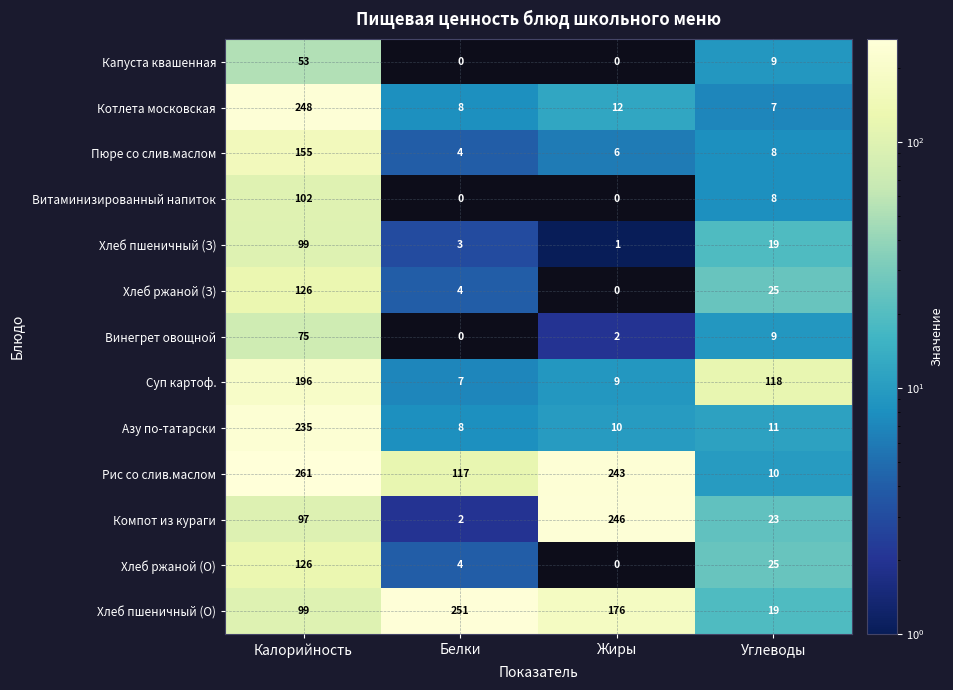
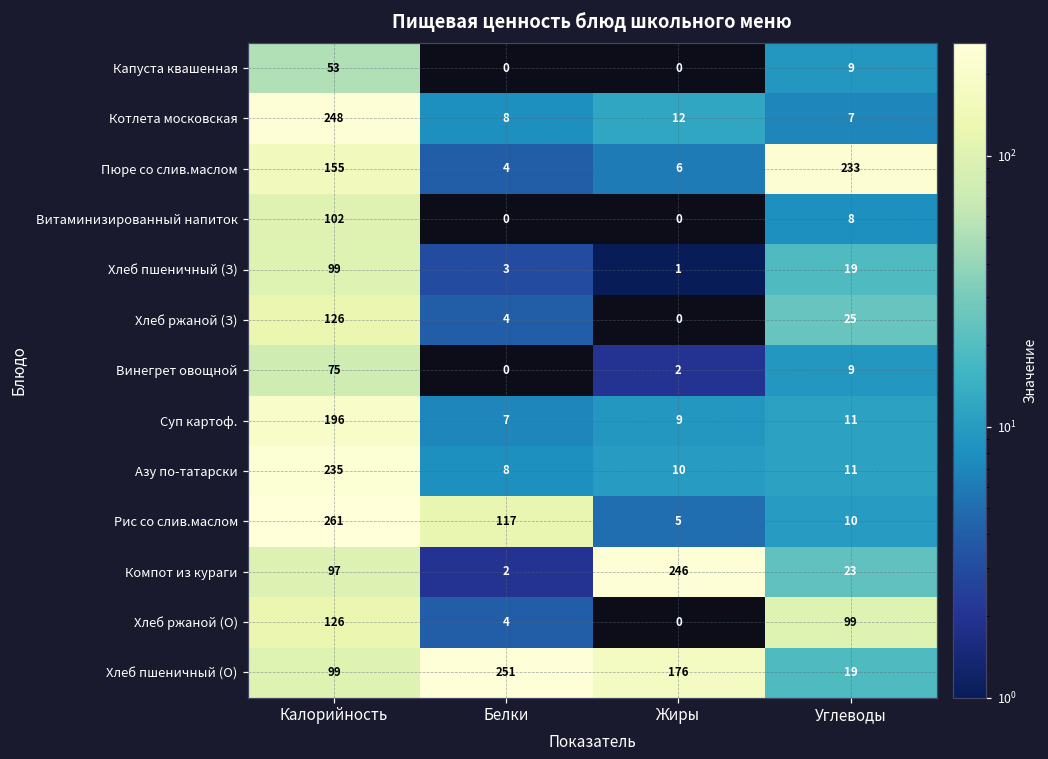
Пюре со слив.маслом, Углеводы: 8 -> 233
Суп картоф., Углеводы: 118 -> 11
Рис со слив.маслом, Жиры: 243 -> 5
Хлеб ржаной (О), Углеводы: 25 -> 99
